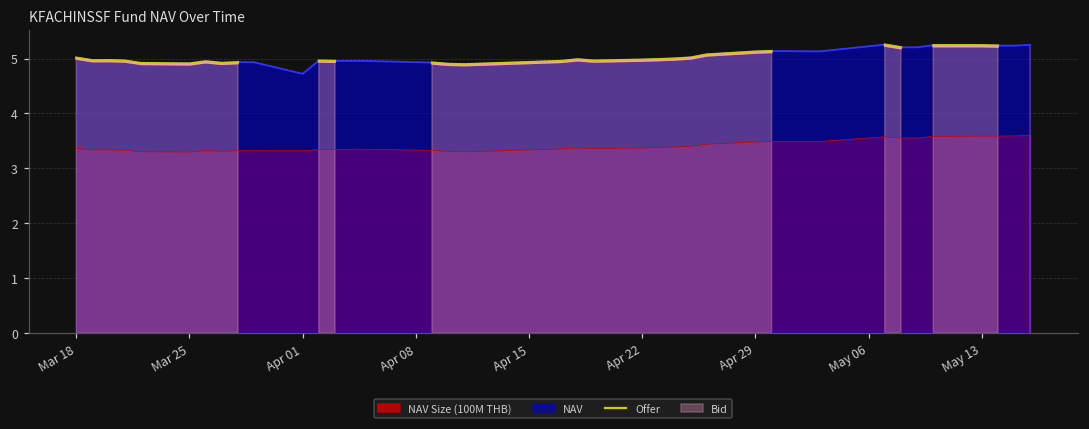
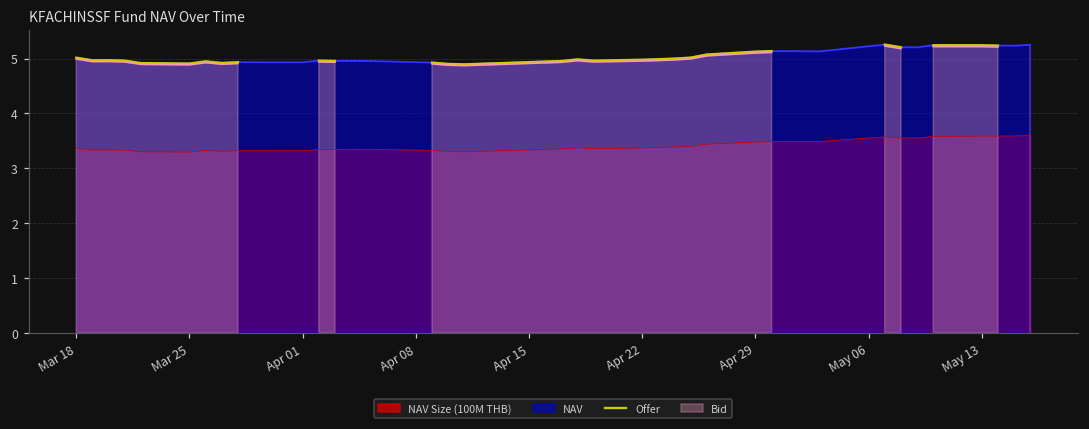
NAV, Apr 01: 4.7 -> 4.9
